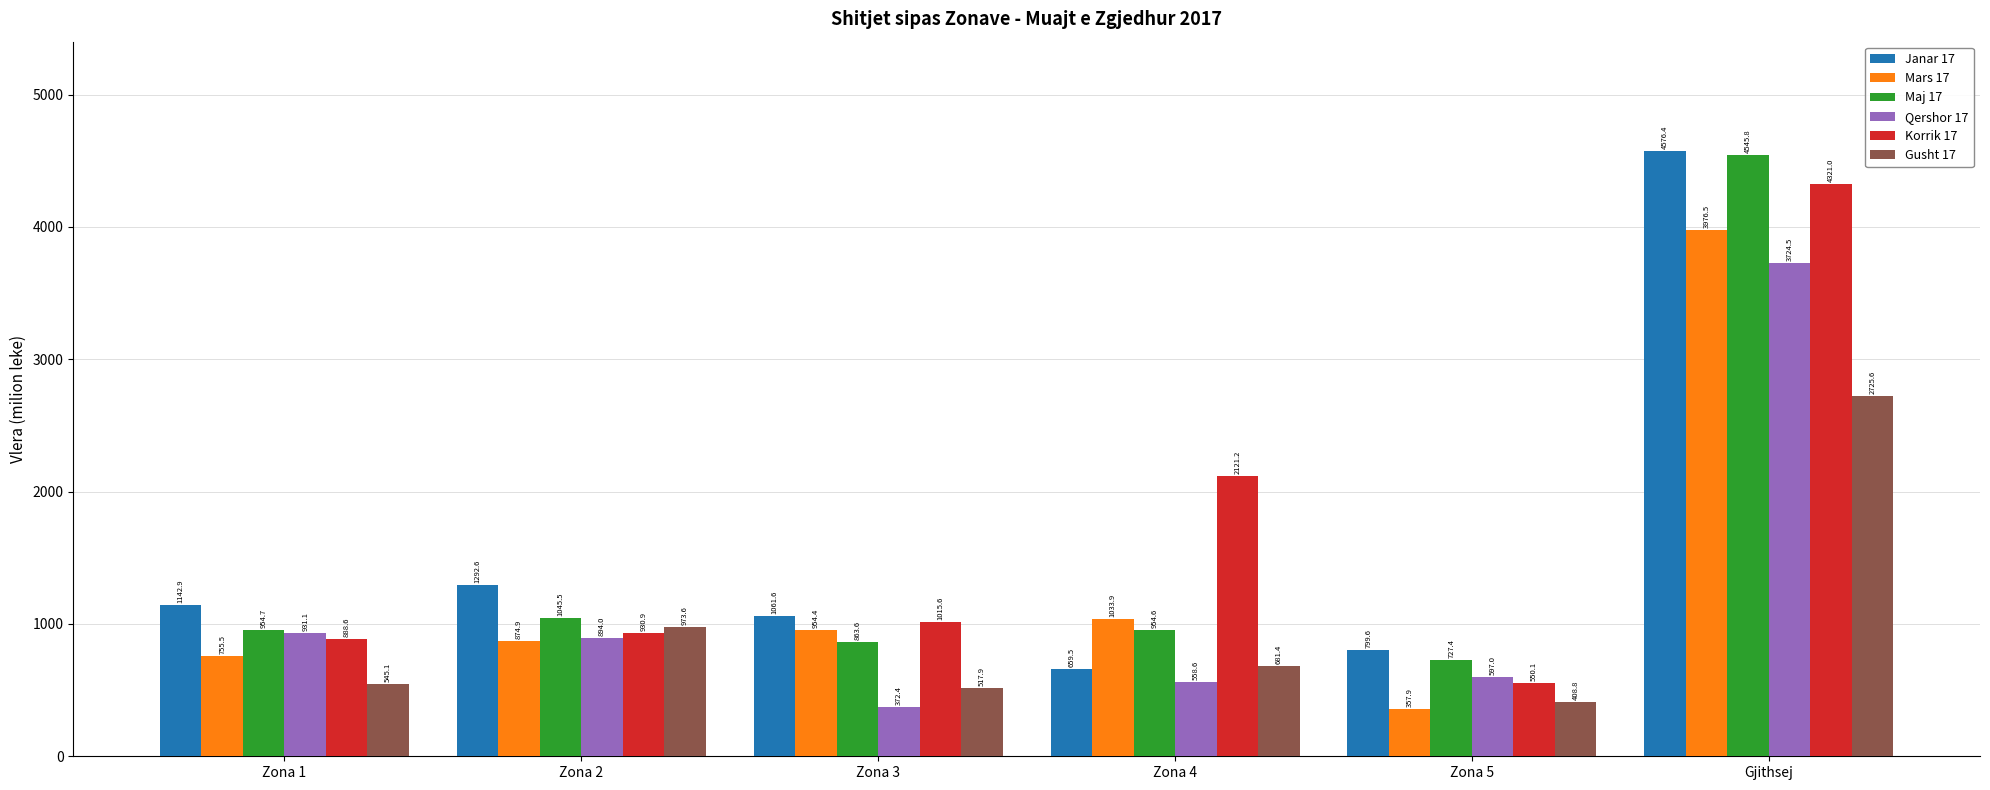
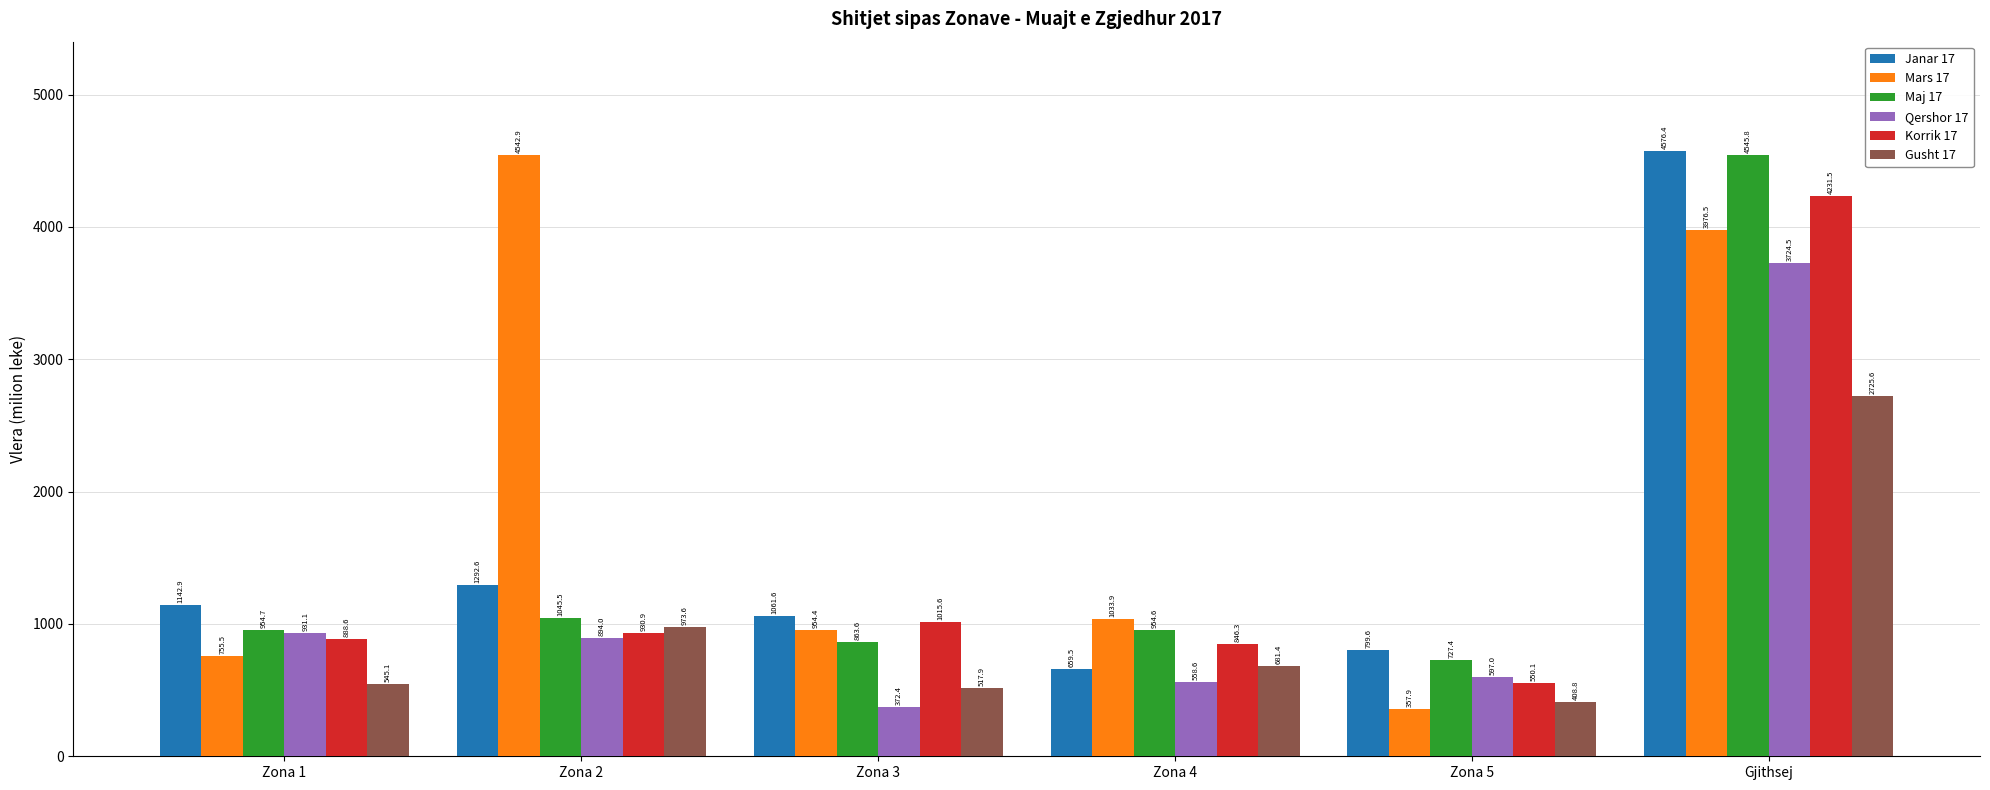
Mars 17, Zona 2: 874.9 -> 4542.9
Korrik 17, Zona 4: 2121.2 -> 846.3
Korrik 17, Gjithsej: 4321.0 -> 4231.5
